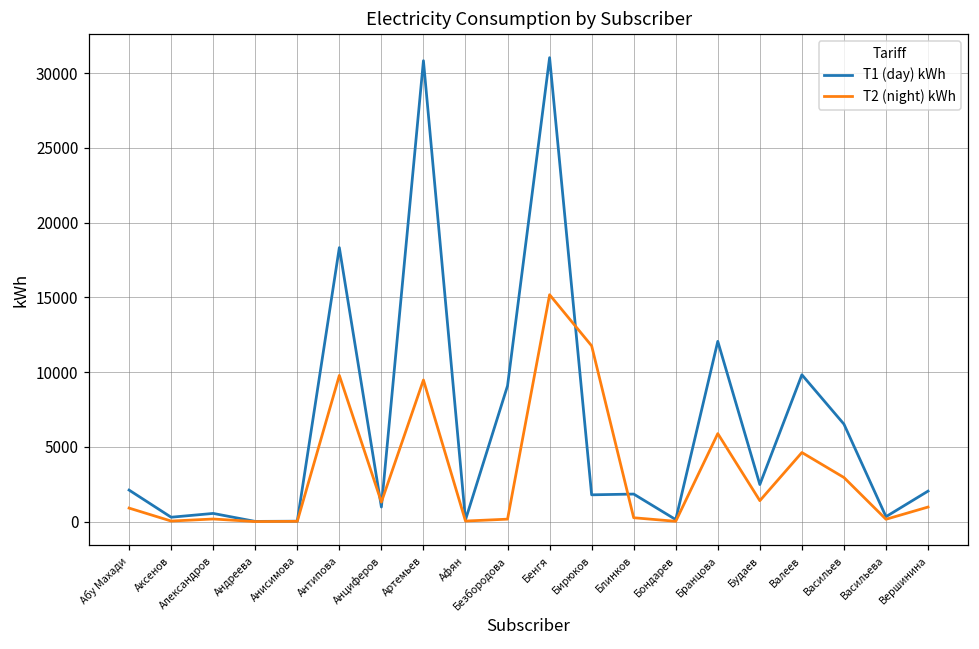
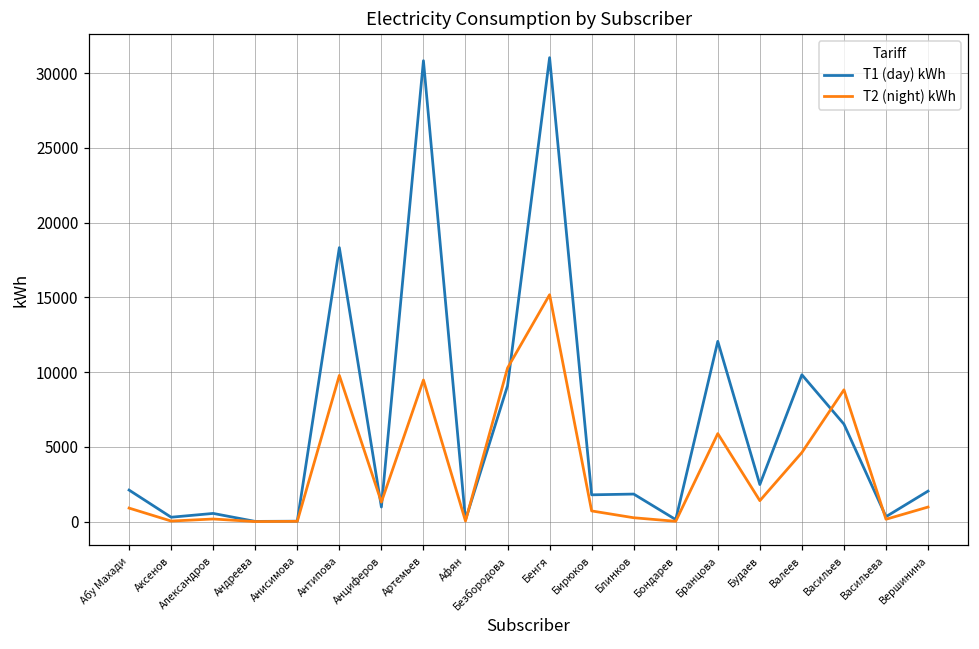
T2 (night) kWh, Безбородова: 200 -> 10300
T2 (night) kWh, Бирюков: 11800 -> 700
T2 (night) kWh, Васильев: 2900 -> 8800
